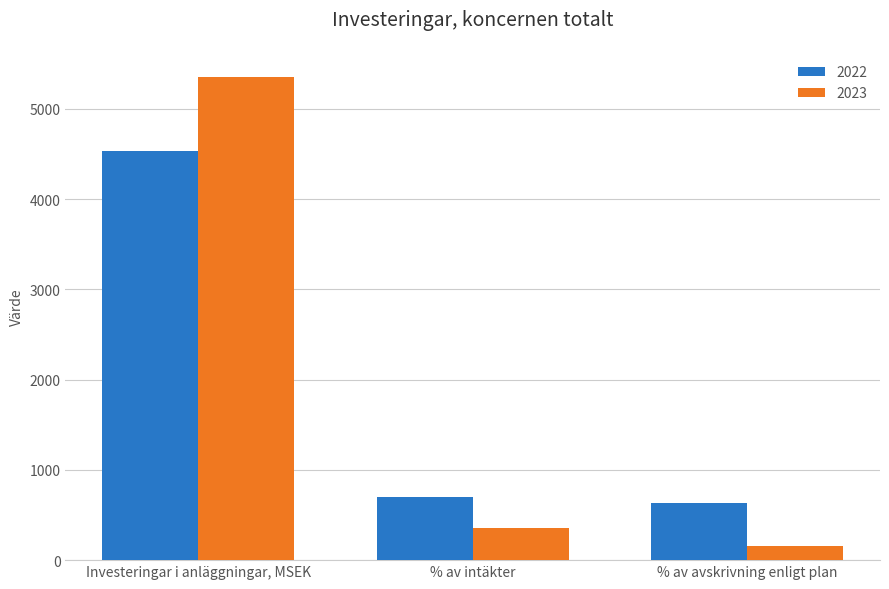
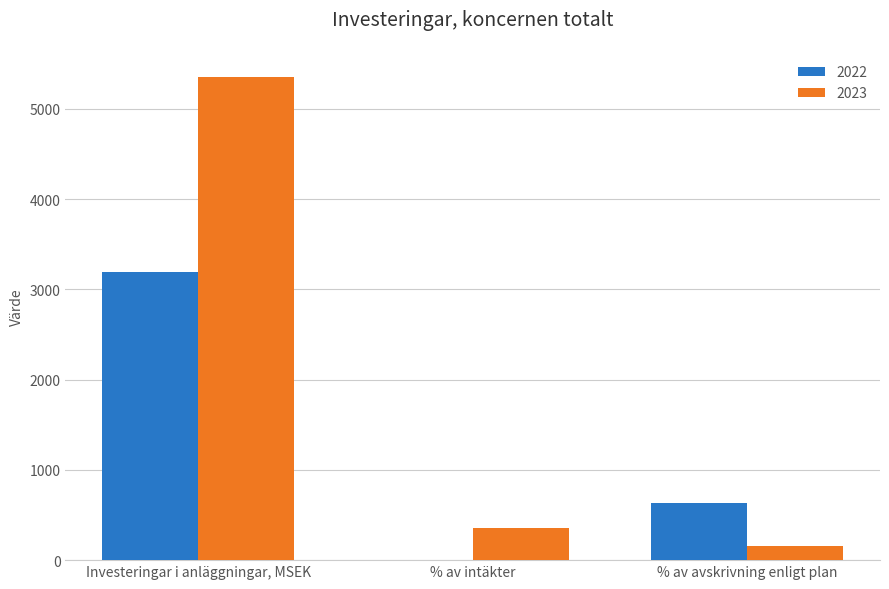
2022, Investeringar i anläggningar, MSEK: 4500 -> 3200
2022, % av intäkter: 700 -> 0
